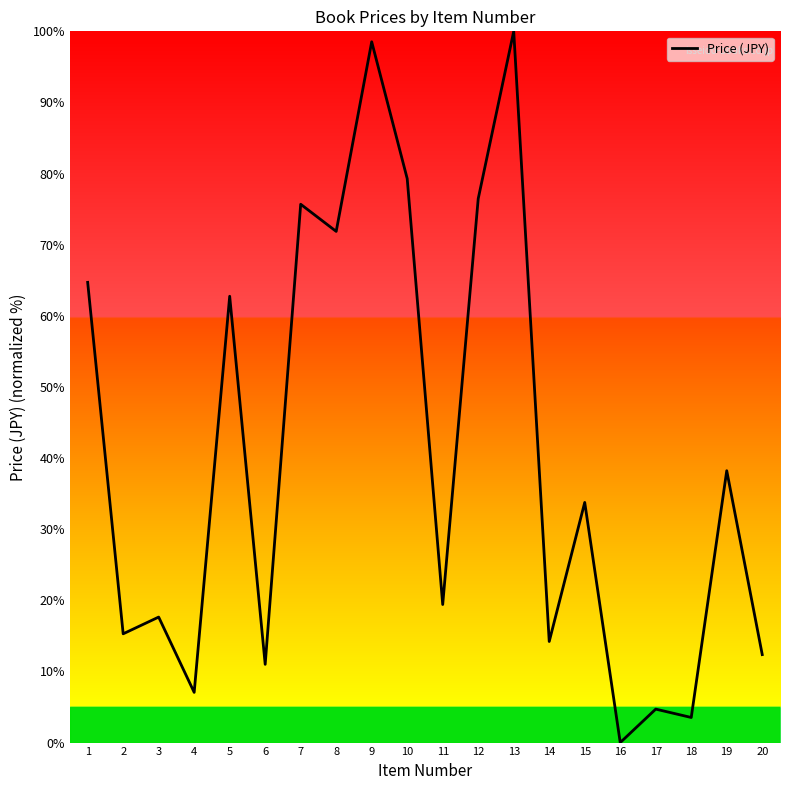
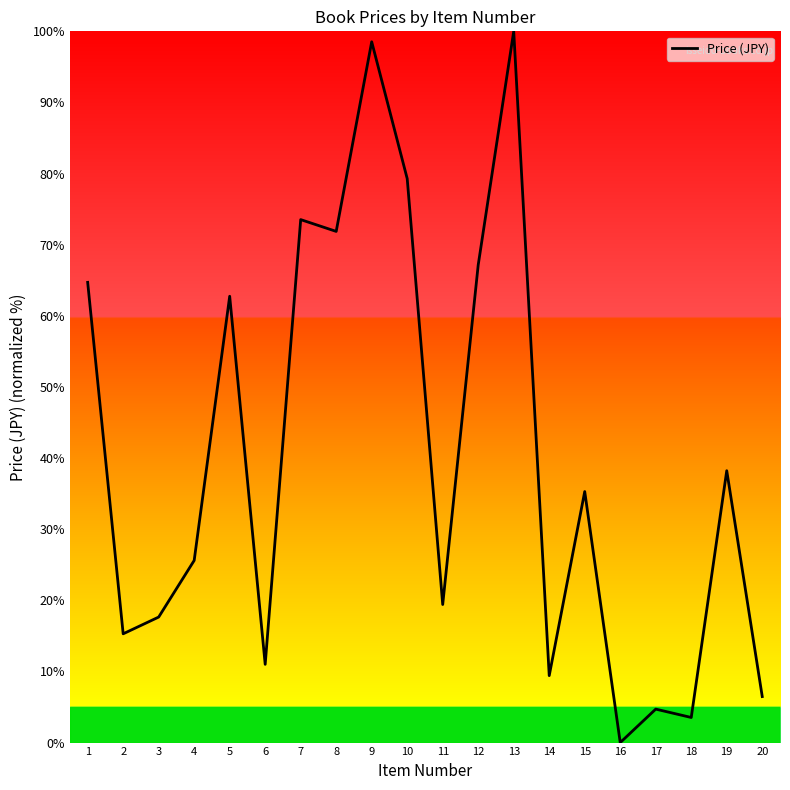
4: 7% -> 26%
7: 76% -> 74%
12: 76% -> 67%
14: 14% -> 9%
15: 34% -> 35%
20: 12% -> 6%
